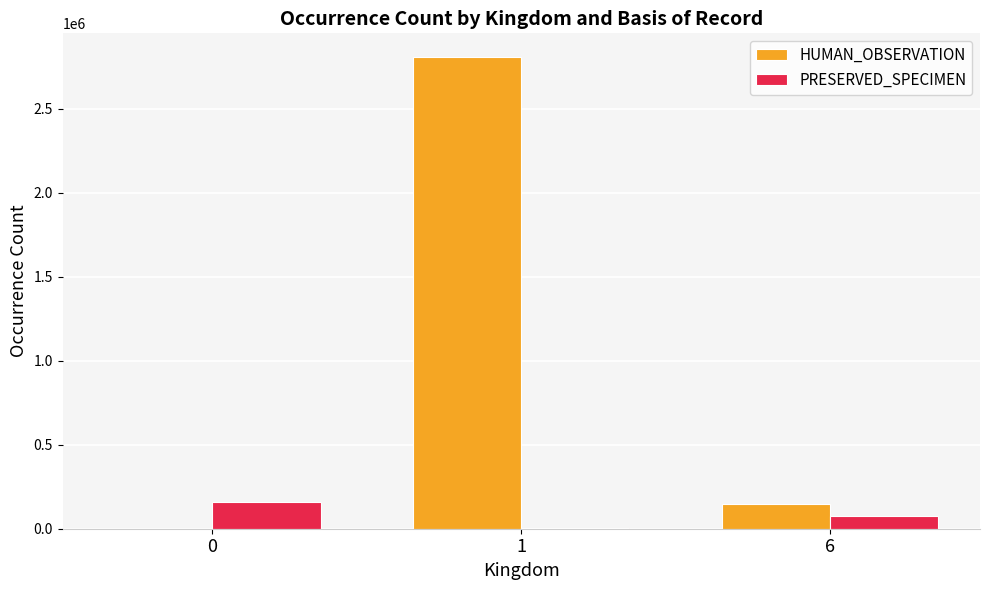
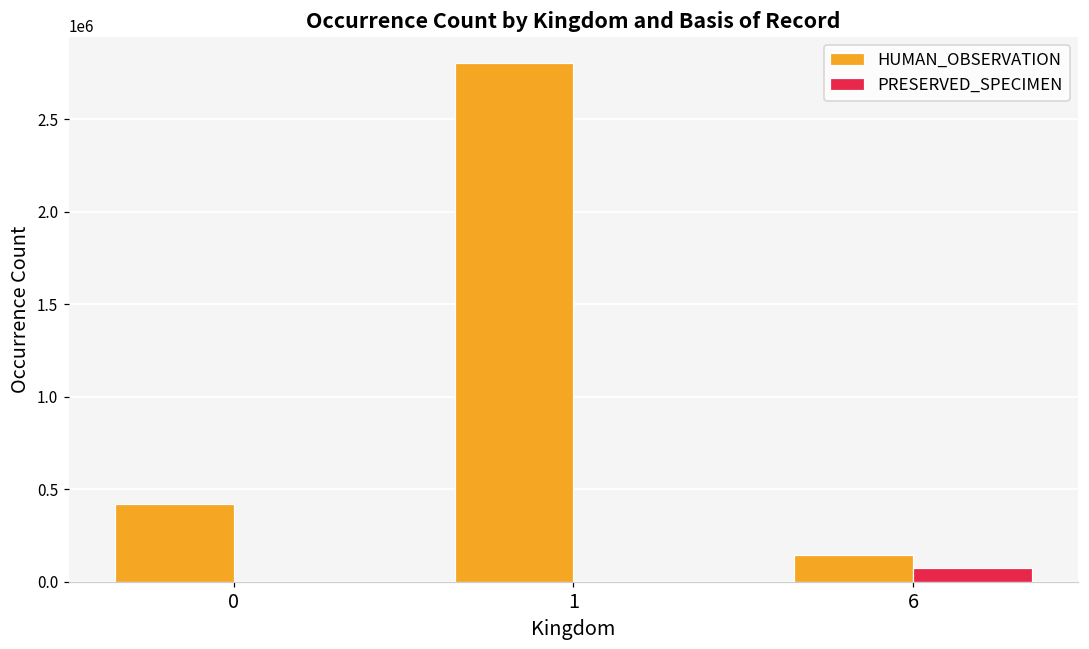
HUMAN_OBSERVATION, 0: 0 -> 420000
PRESERVED_SPECIMEN, 0: 160000 -> 0
